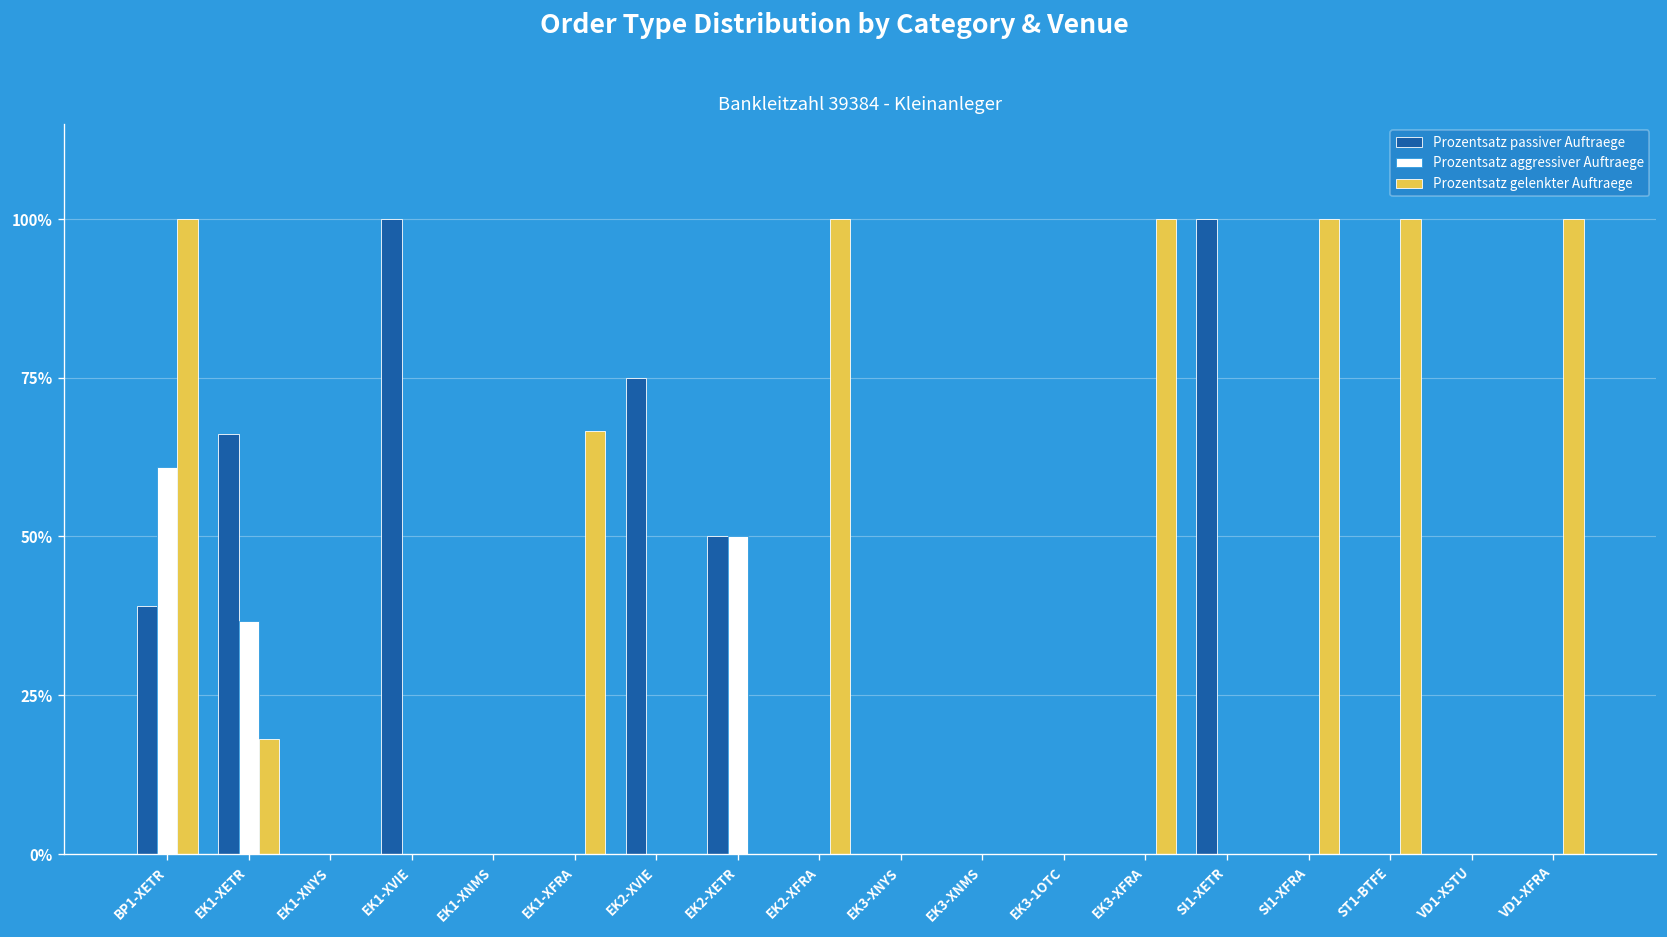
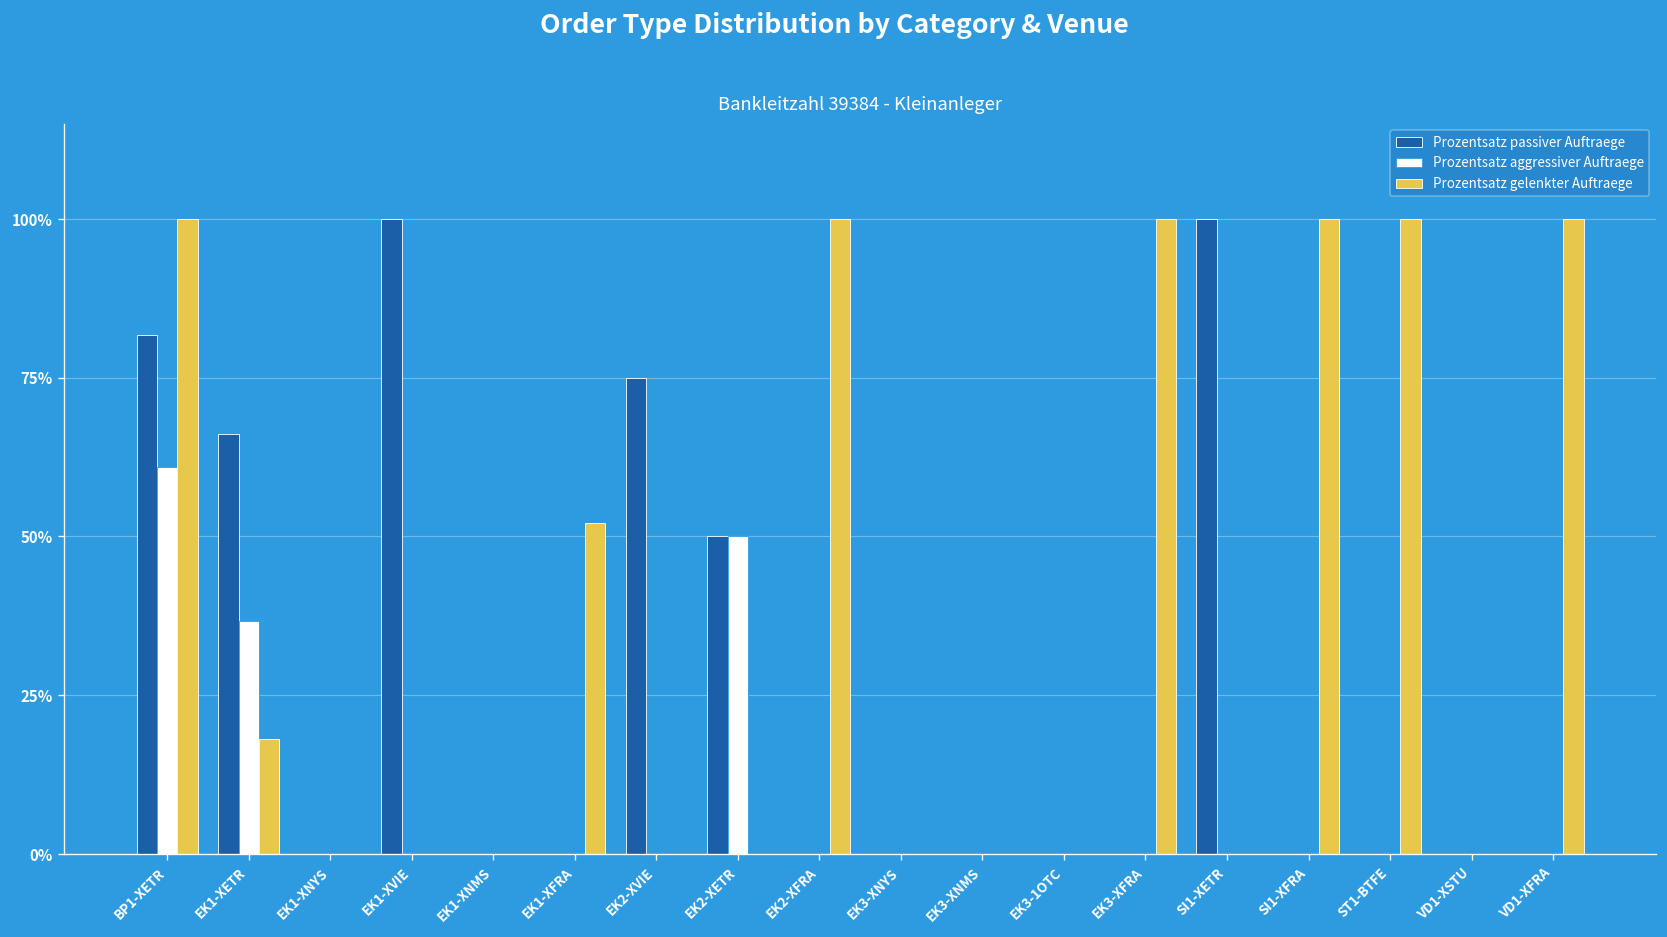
Prozentsatz passiver Auftraege, BP1-XETR: 39% -> 82%
Prozentsatz gelenkter Auftraege, EK1-XFRA: 67% -> 52%
